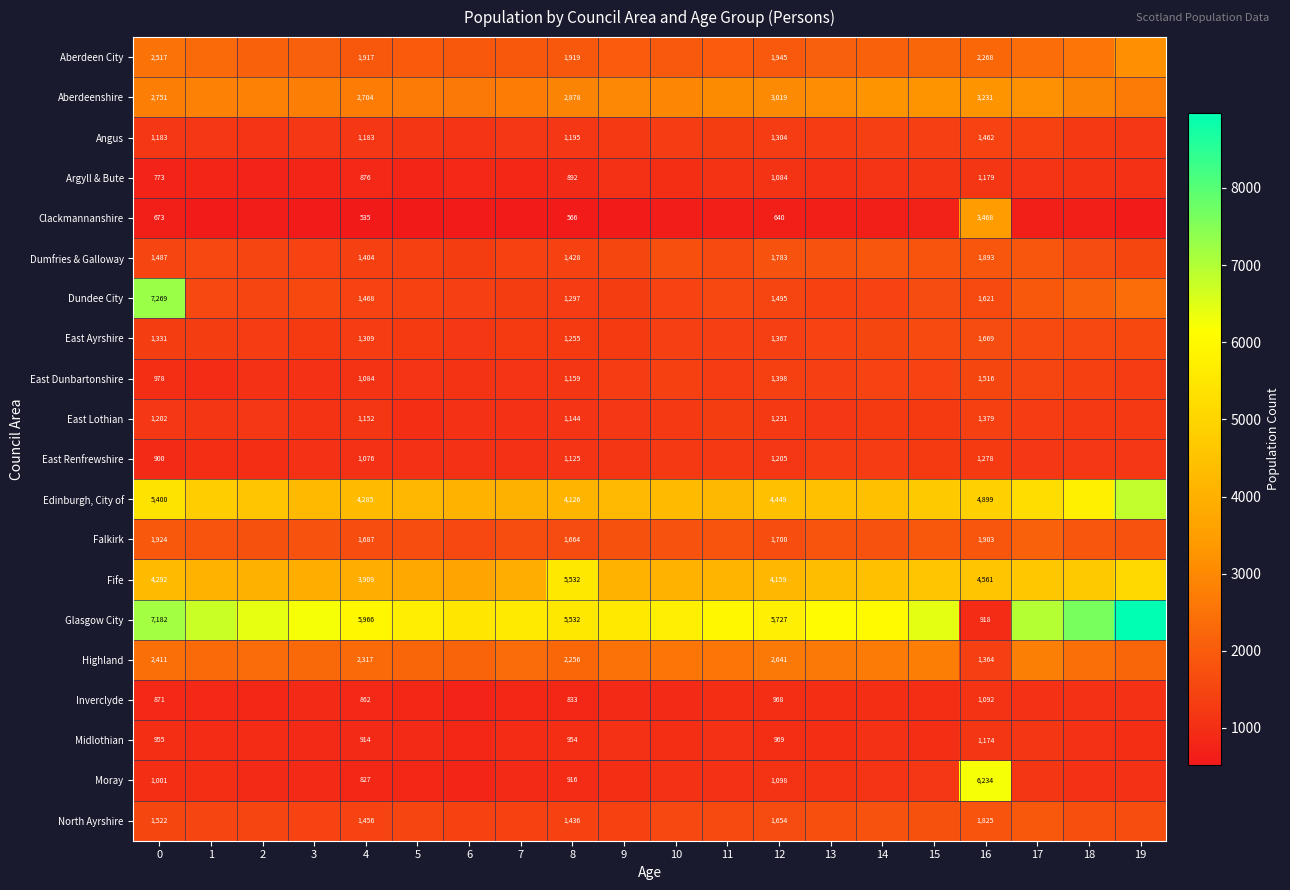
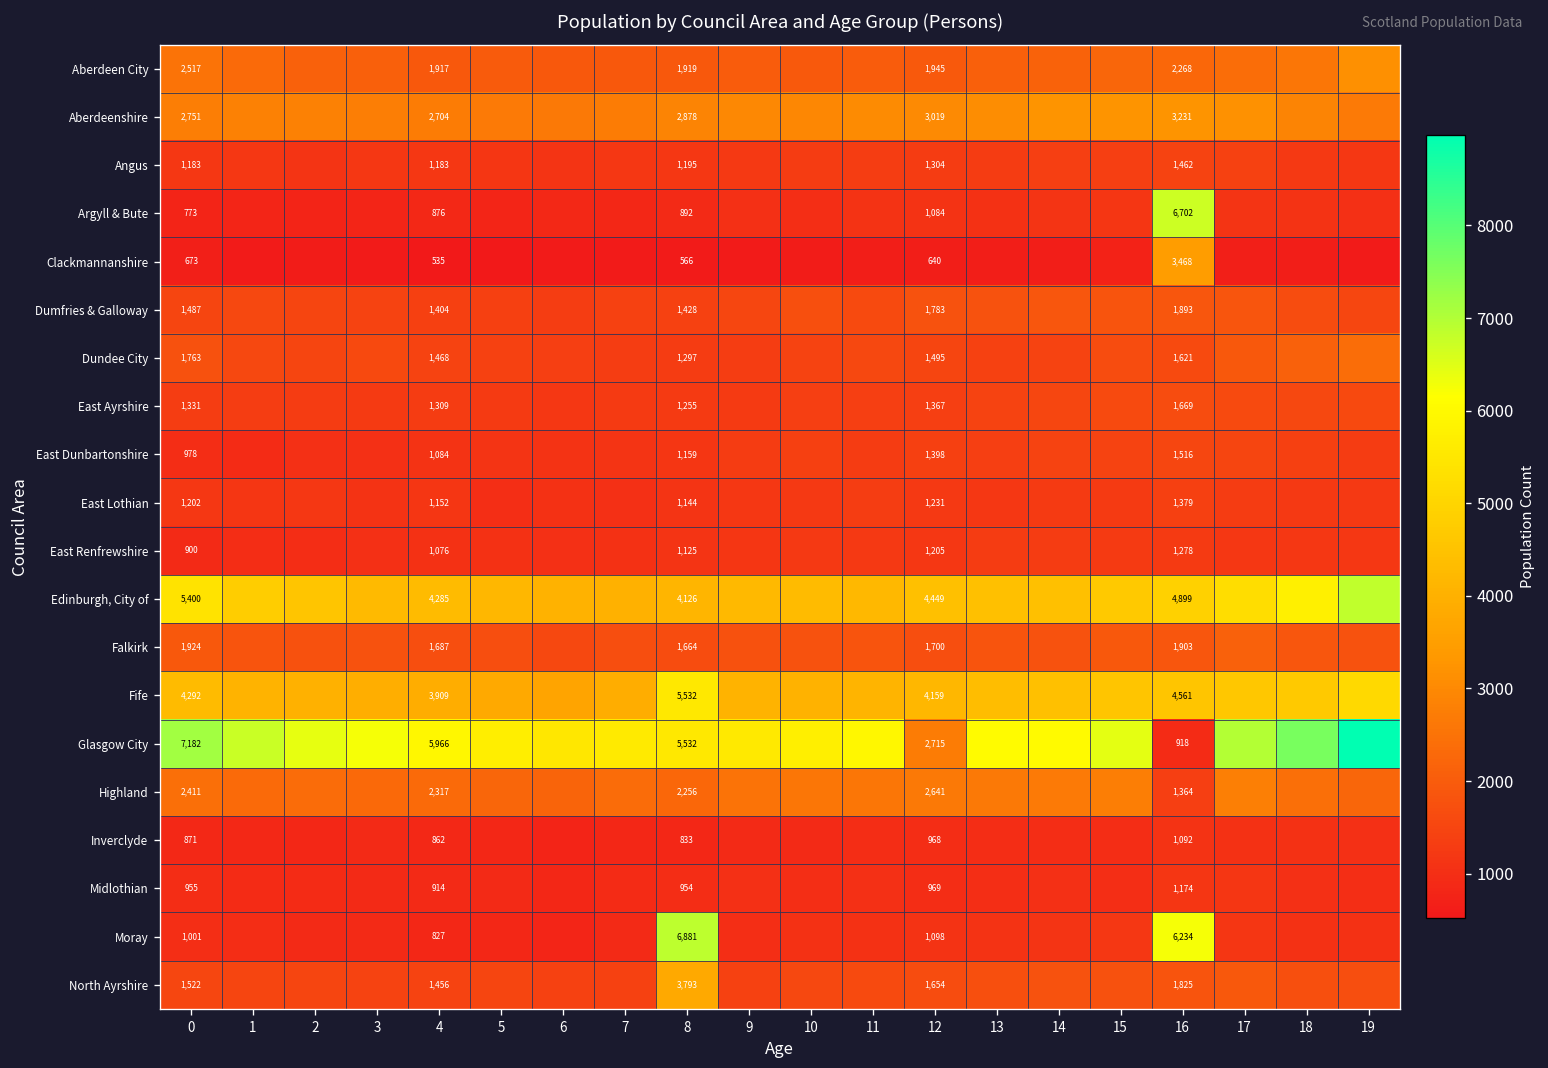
Argyll & Bute, 16: 1,179 -> 6,702
Dundee City, 0: 7,269 -> 1,763
Glasgow City, 12: 5,727 -> 2,715
Moray, 8: 916 -> 6,881
North Ayrshire, 8: 1,436 -> 3,793
